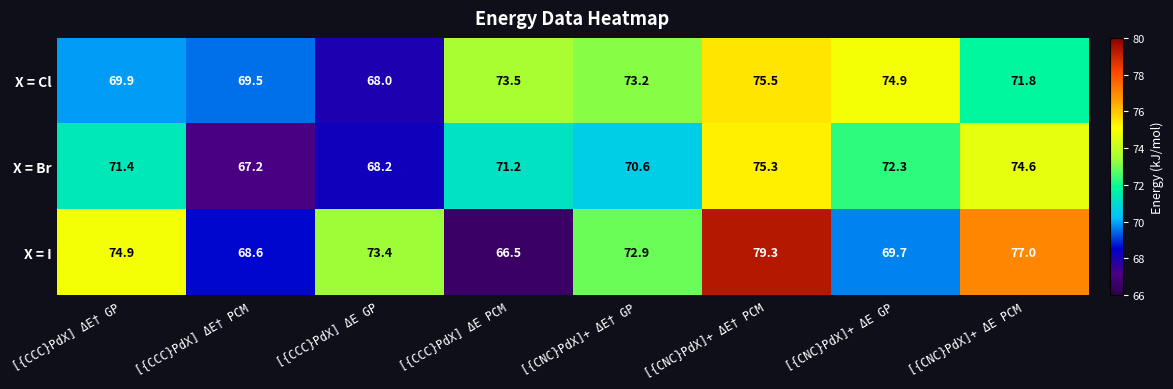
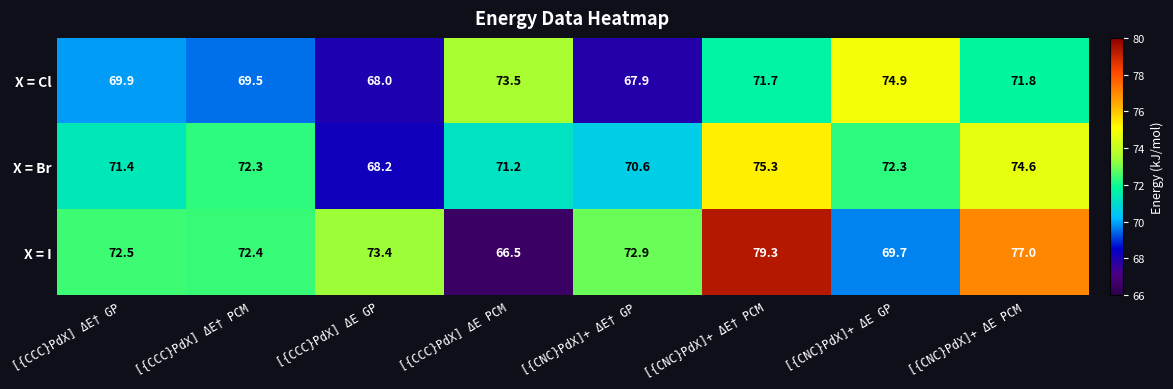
X = Cl, [{CNC}PdX]+ ΔE† GP: 73.2 -> 67.9
X = Cl, [{CNC}PdX]+ ΔE† PCM: 75.5 -> 71.7
X = Br, [{CCC}PdX] ΔE† PCM: 67.2 -> 72.3
X = I, [{CCC}PdX] ΔE† GP: 74.9 -> 72.5
X = I, [{CCC}PdX] ΔE† PCM: 68.6 -> 72.4
